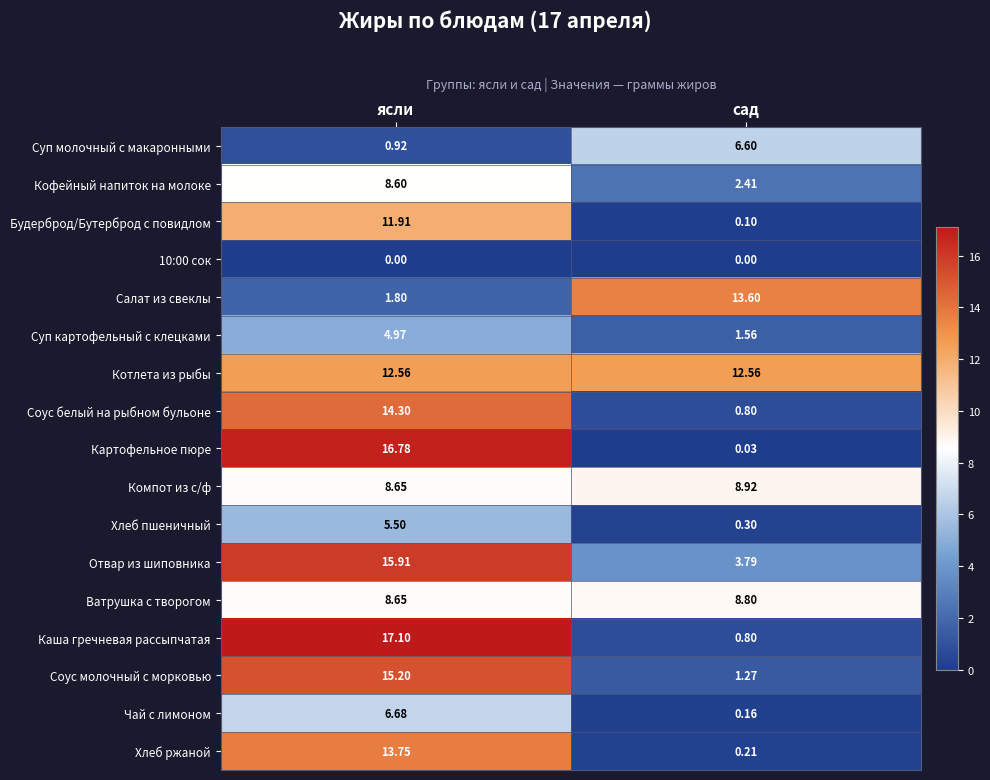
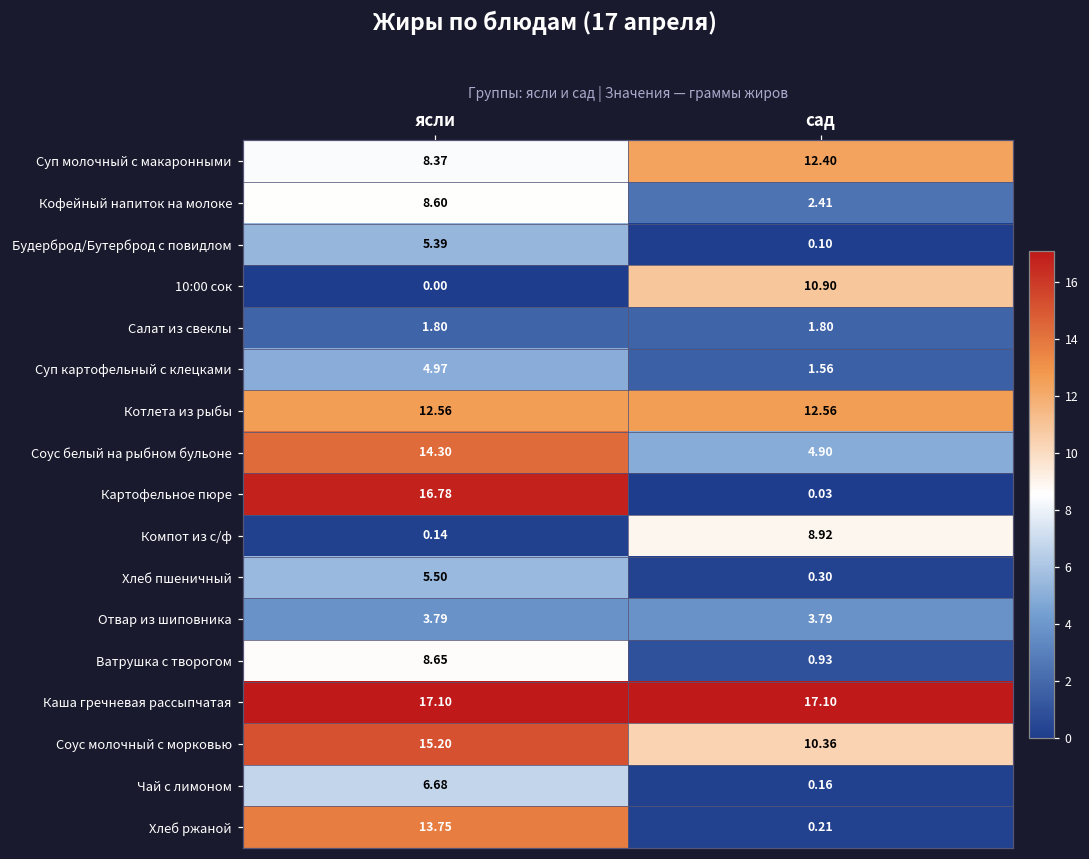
Суп молочный с макаронными, ясли: 0.92 -> 8.37
Суп молочный с макаронными, сад: 6.60 -> 12.40
Будерброд/Бутерброд с повидлом, ясли: 11.91 -> 5.39
10:00 сок, сад: 0.00 -> 10.90
Салат из свеклы, сад: 13.60 -> 1.80
Соус белый на рыбном бульоне, сад: 0.80 -> 4.90
Компот из с/ф, ясли: 8.65 -> 0.14
Отвар из шиповника, ясли: 15.91 -> 3.79
Ватрушка с творогом, сад: 8.80 -> 0.93
Каша гречневая рассыпчатая, сад: 0.80 -> 17.10
Соус молочный с морковью, сад: 1.27 -> 10.36
